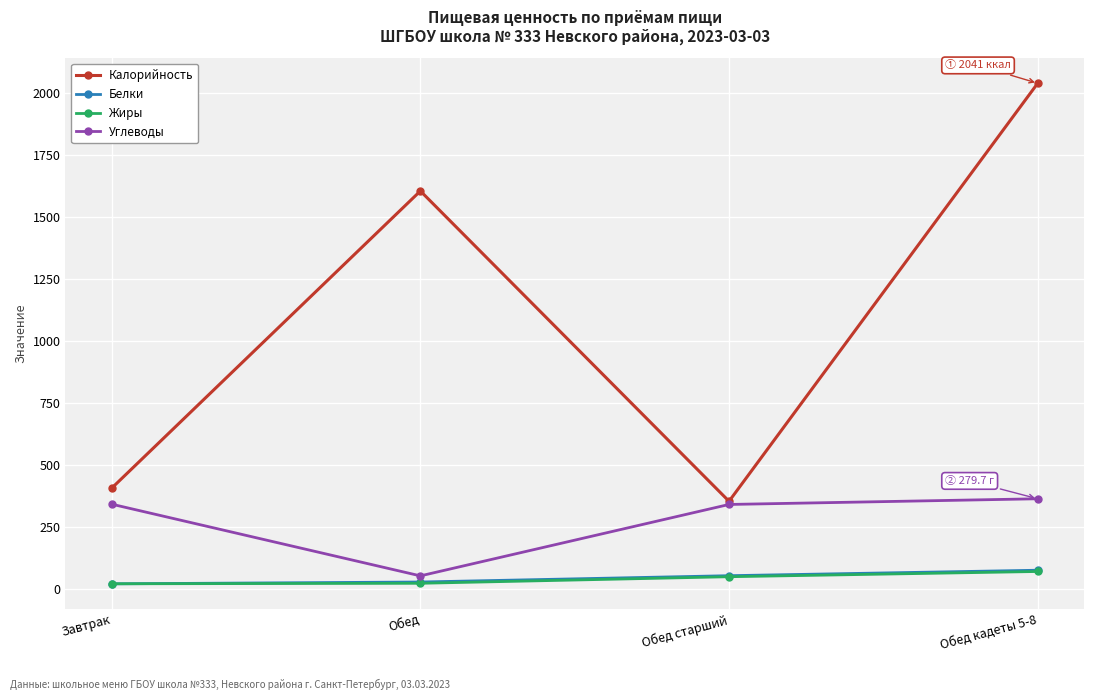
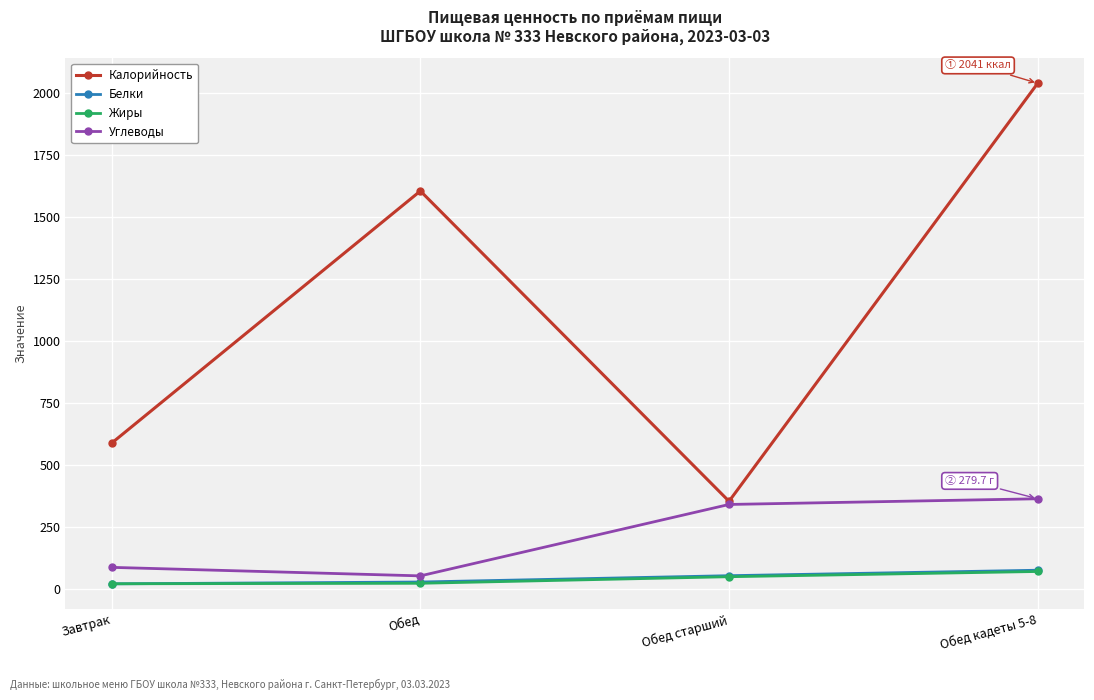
Калорийность, Завтрак: 410 -> 590
Углеводы, Завтрак: 340 -> 90
